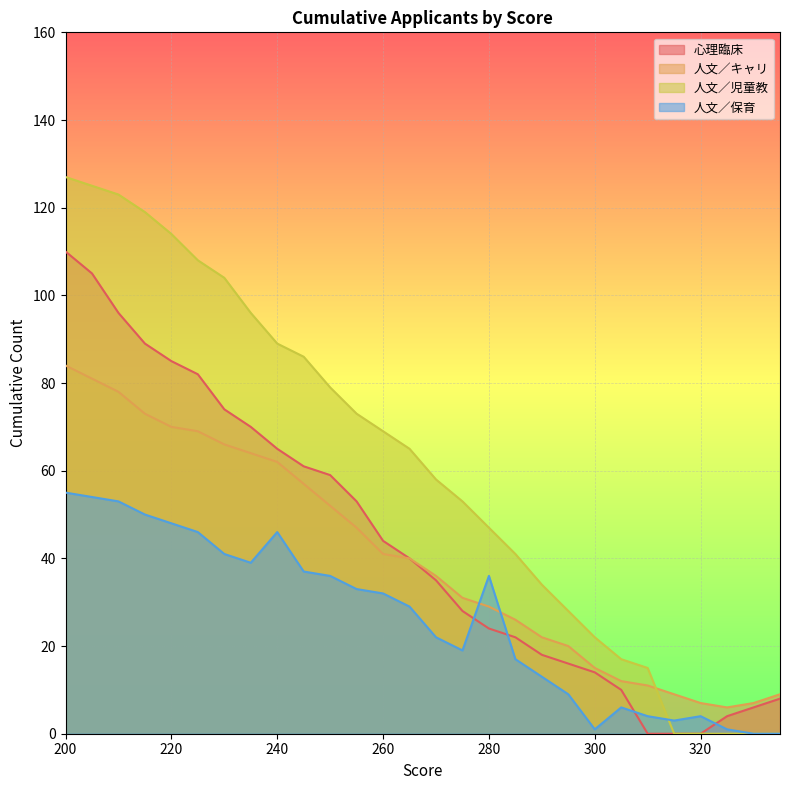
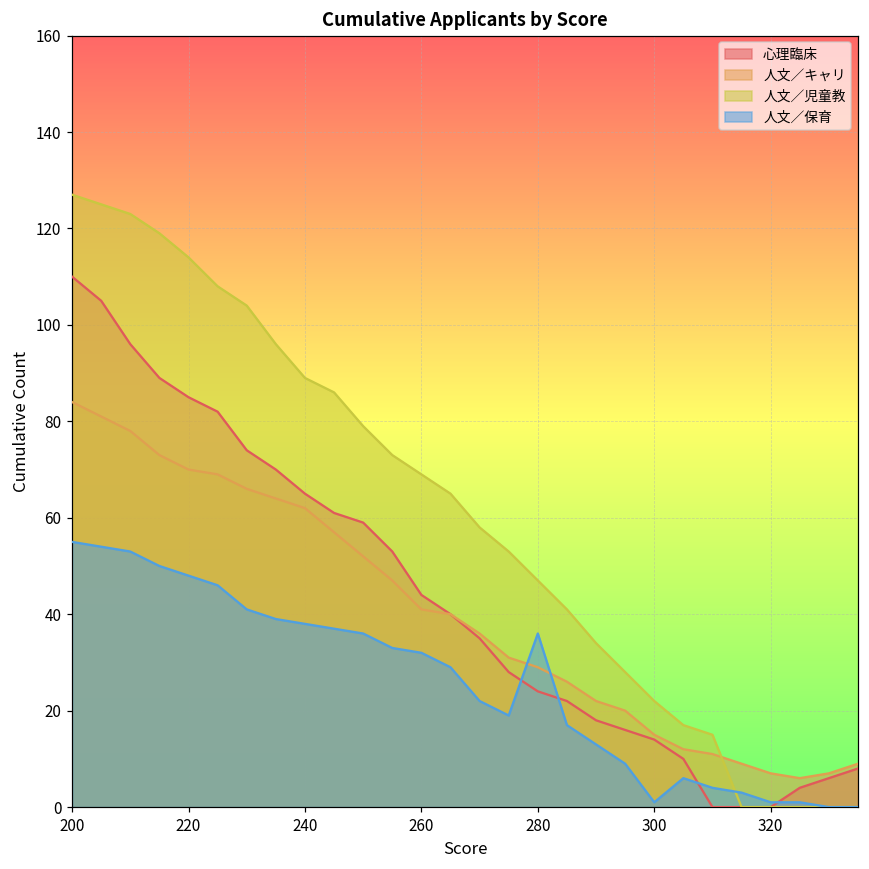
人文／保育, 240: 46 -> 38
人文／保育, 320: 4 -> 1
